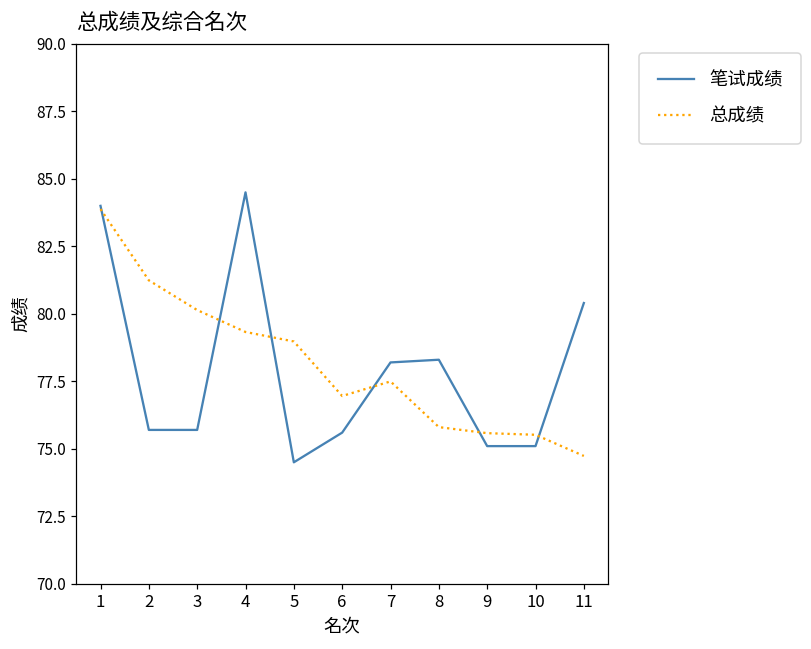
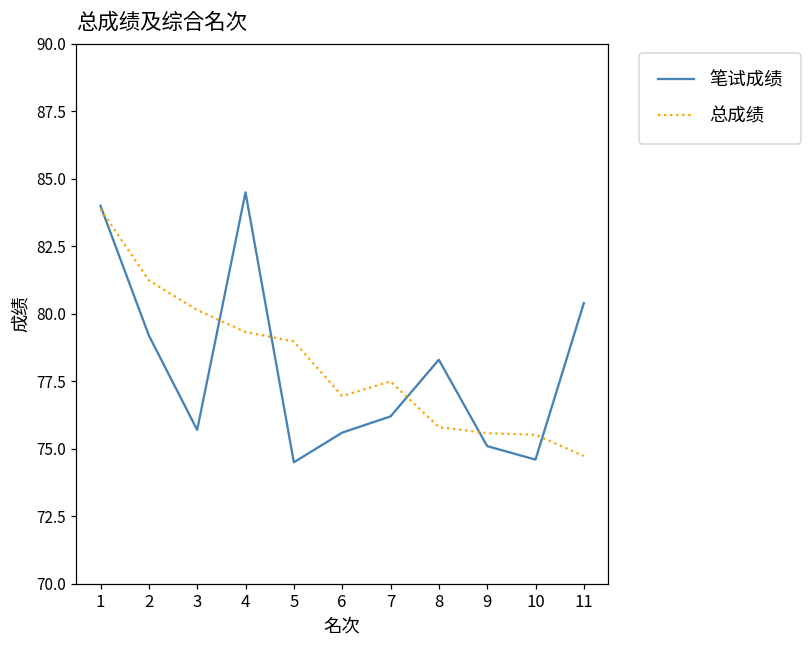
笔试成绩, 2: 75.7 -> 79.2
笔试成绩, 7: 78.2 -> 76.2
笔试成绩, 10: 75.1 -> 74.6
